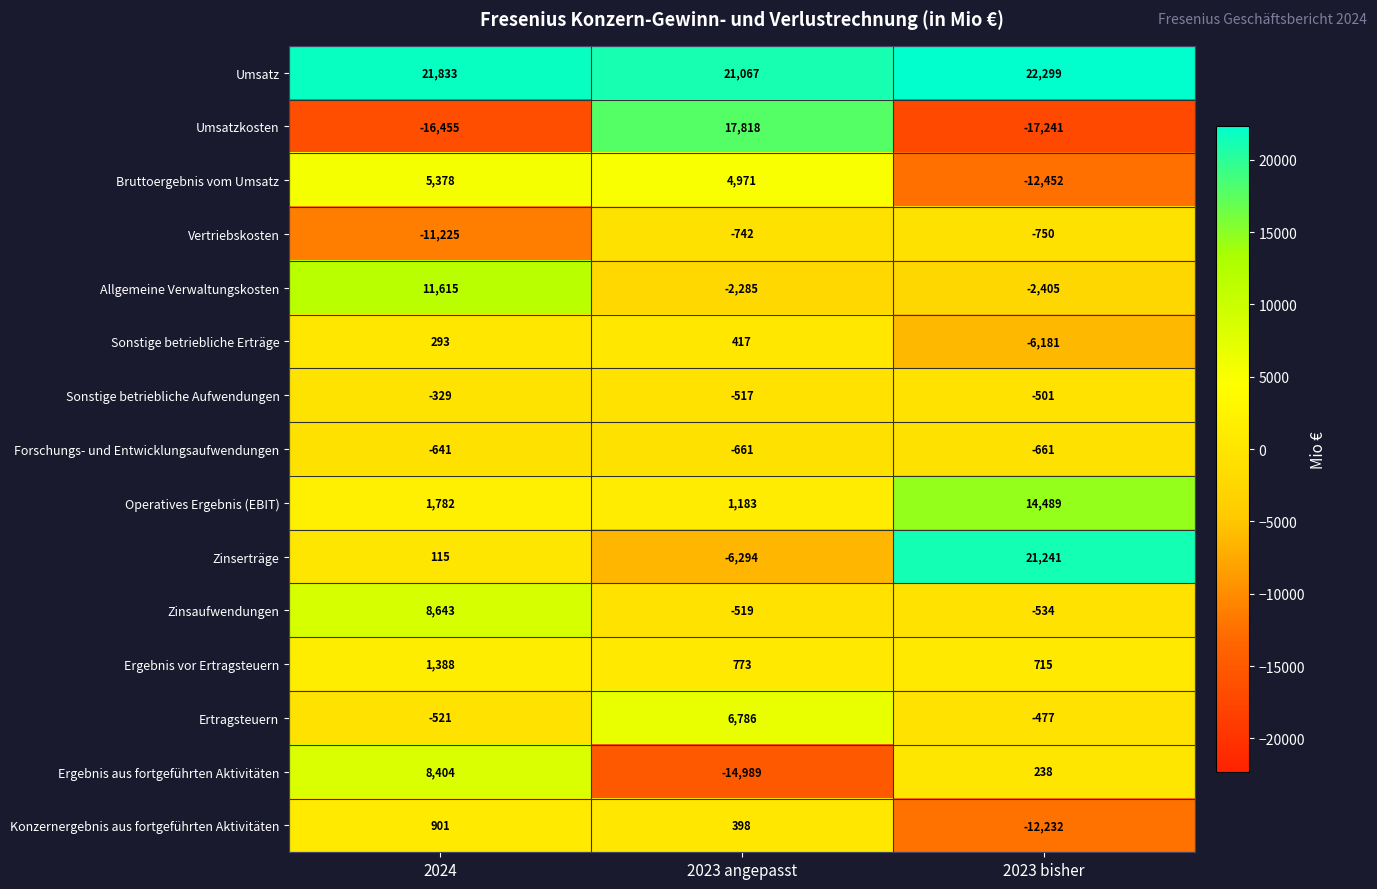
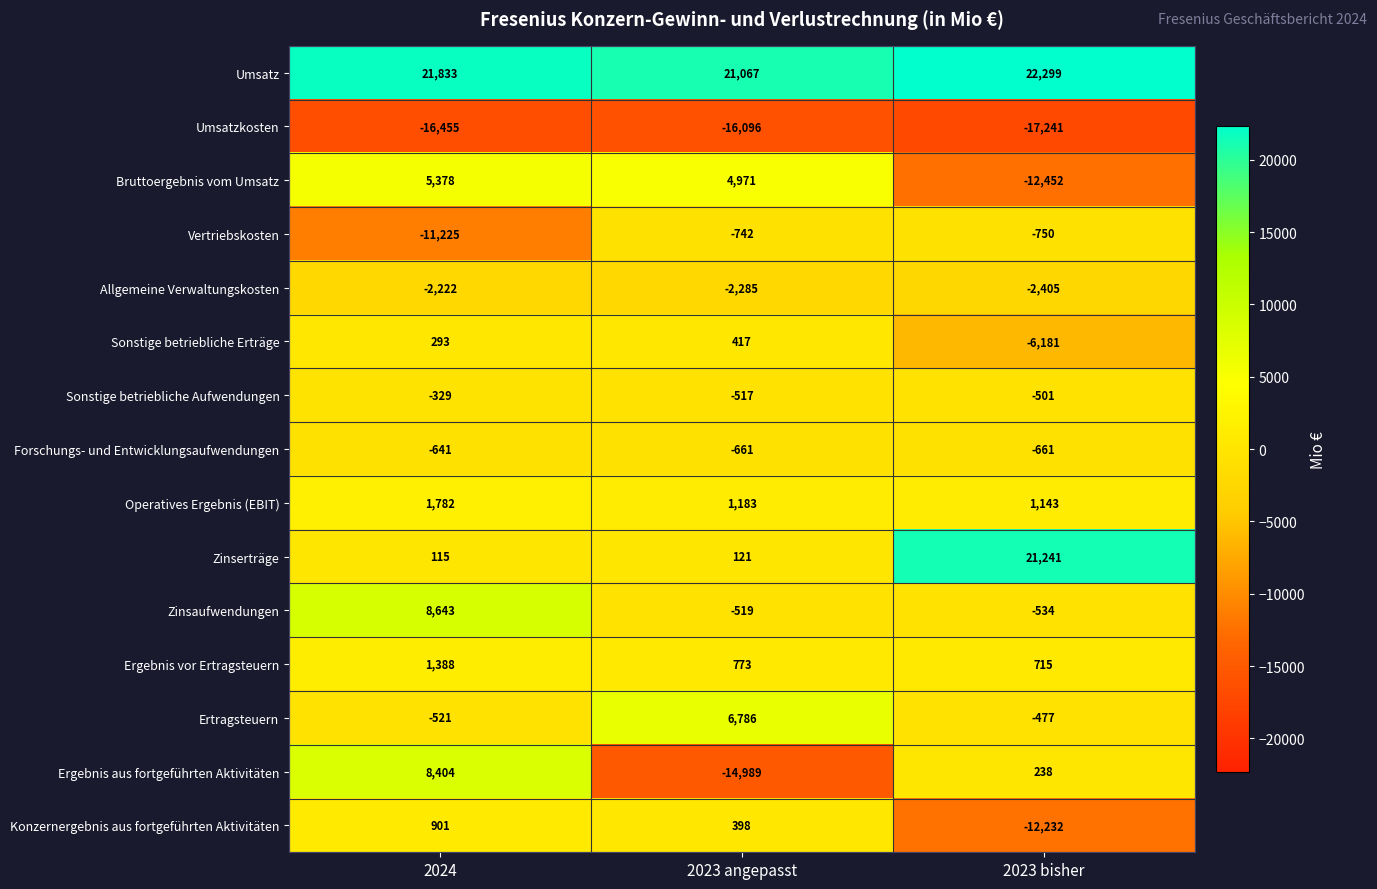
Umsatzkosten, 2023 angepasst: 17,818 -> -16,096
Allgemeine Verwaltungskosten, 2024: 11,615 -> -2,222
Operatives Ergebnis (EBIT), 2023 bisher: 14,489 -> 1,143
Zinserträge, 2023 angepasst: -6,294 -> 121
